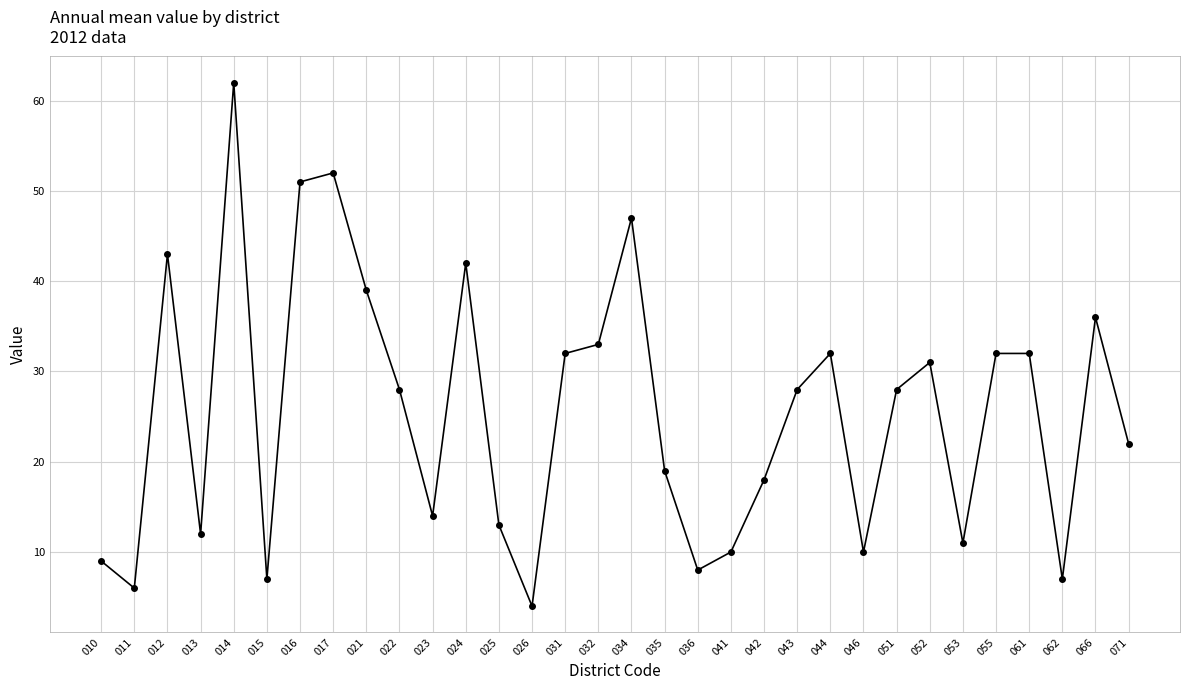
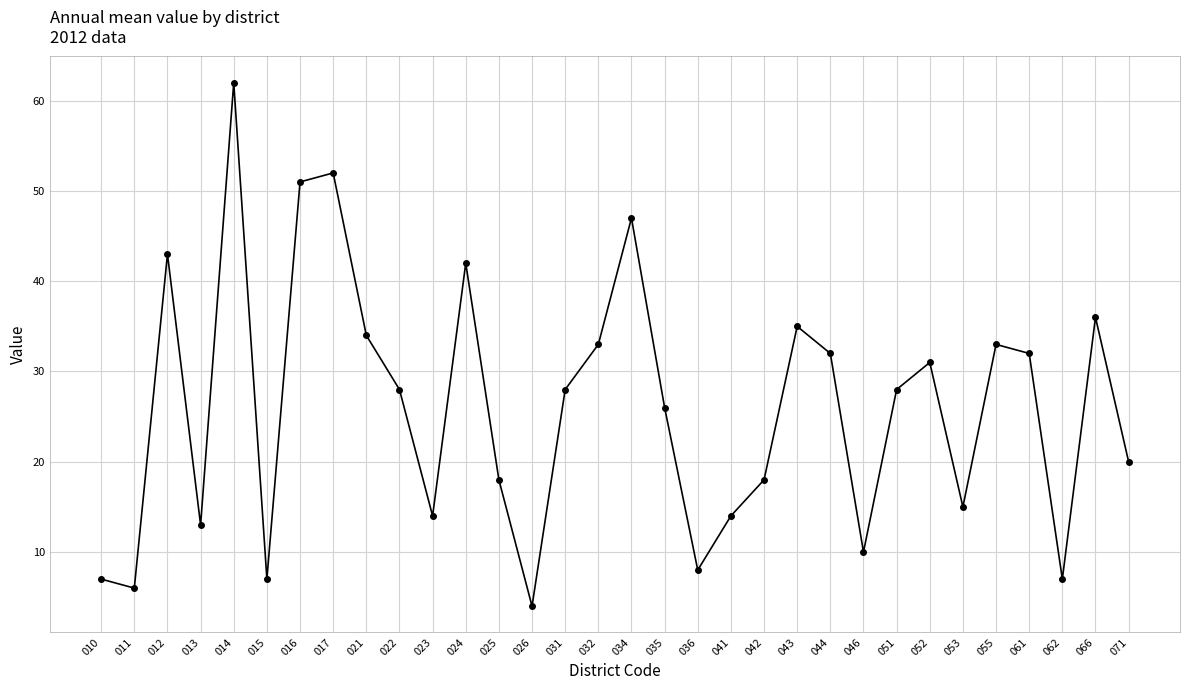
010: 9 -> 7
013: 12 -> 13
021: 39 -> 34
025: 13 -> 18
031: 32 -> 28
035: 19 -> 26
041: 10 -> 14
043: 28 -> 35
053: 11 -> 15
055: 32 -> 33
071: 22 -> 20
